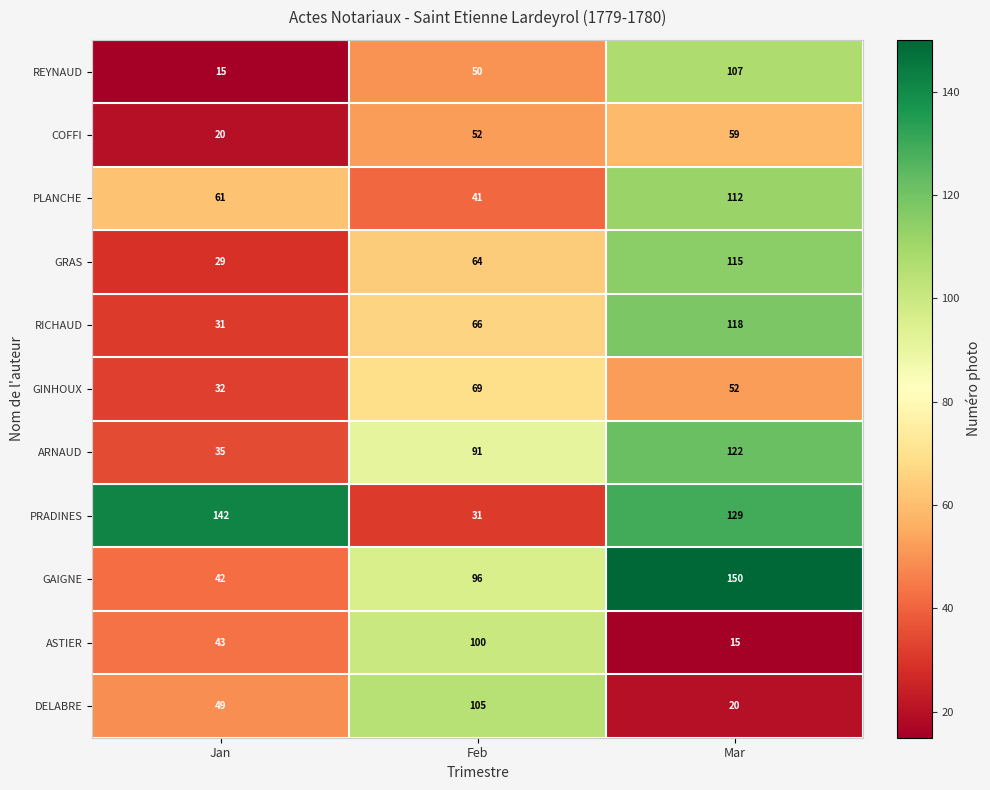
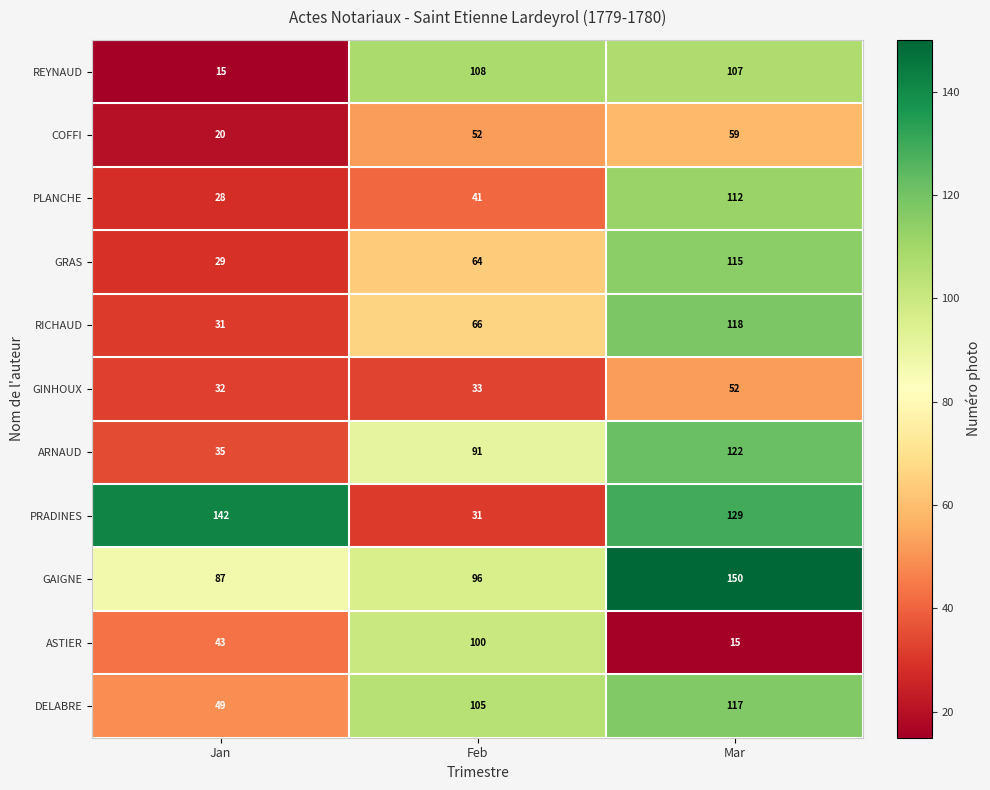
REYNAUD, Feb: 50 -> 108
PLANCHE, Jan: 61 -> 28
GINHOUX, Feb: 69 -> 33
GAIGNE, Jan: 42 -> 87
DELABRE, Mar: 20 -> 117
